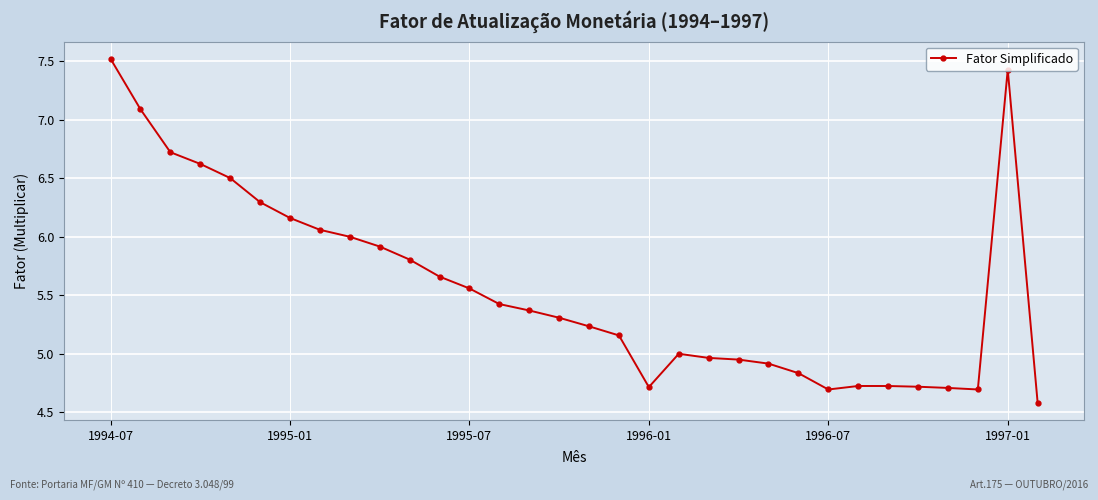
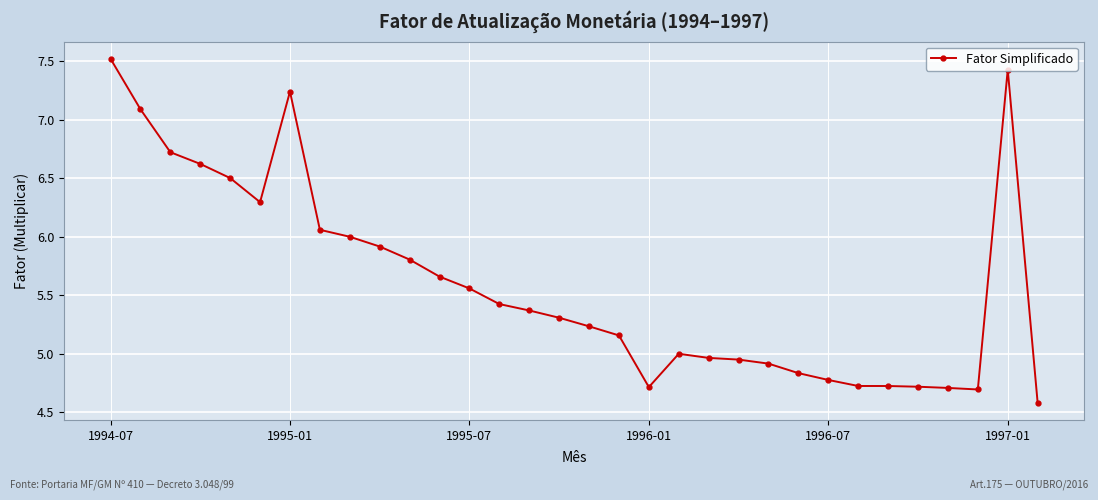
1995-01: 6.16 -> 7.24
1996-07: 4.69 -> 4.78
